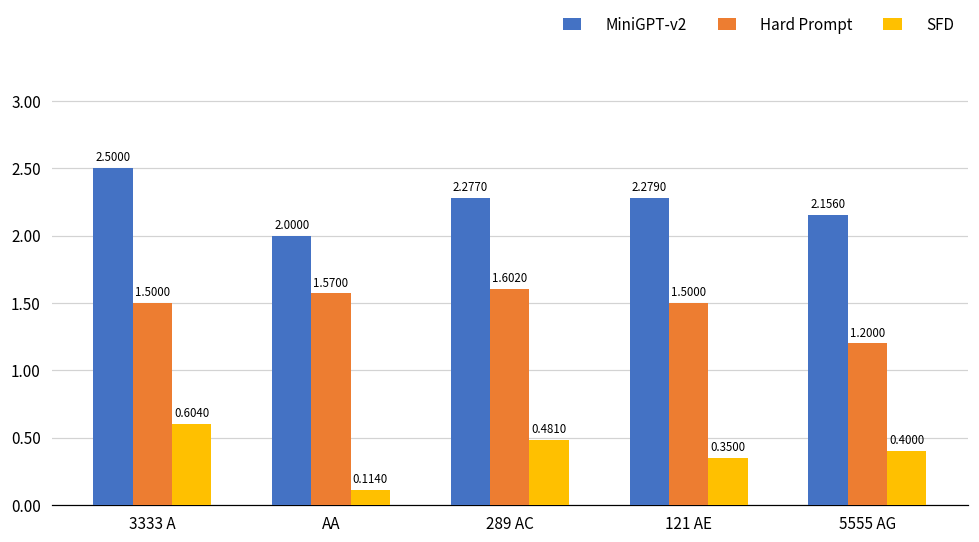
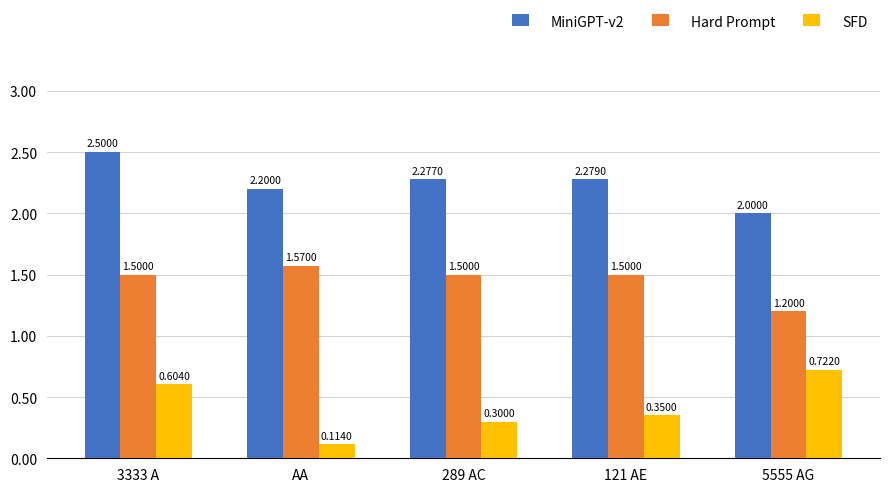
MiniGPT-v2, AA: 2.0000 -> 2.2000
Hard Prompt, 289 AC: 1.6020 -> 1.5000
SFD, 289 AC: 0.4810 -> 0.3000
MiniGPT-v2, 5555 AG: 2.1560 -> 2.0000
SFD, 5555 AG: 0.4000 -> 0.7220
